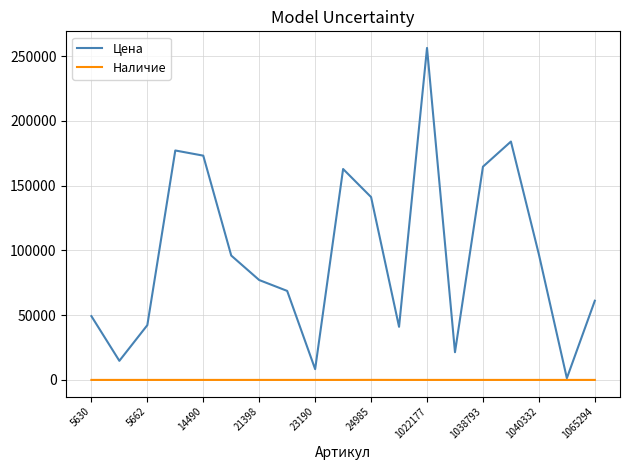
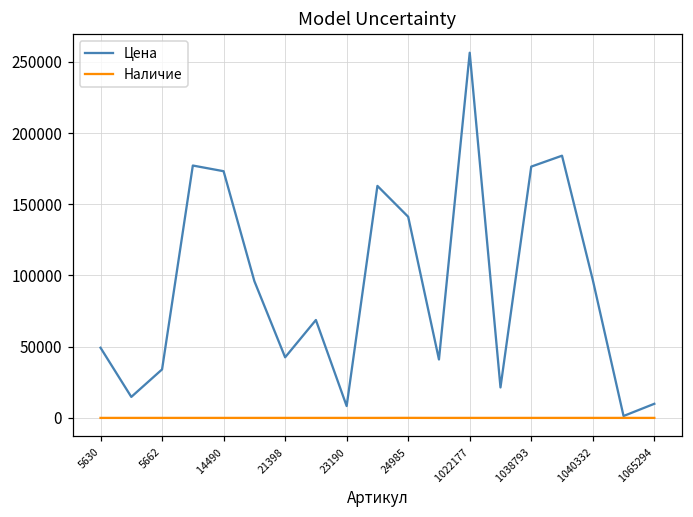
Цена, 5662: 42000 -> 34000
Цена, 21398: 77000 -> 43000
Цена, 1038793: 165000 -> 176000
Цена, 1065294: 61000 -> 10000
